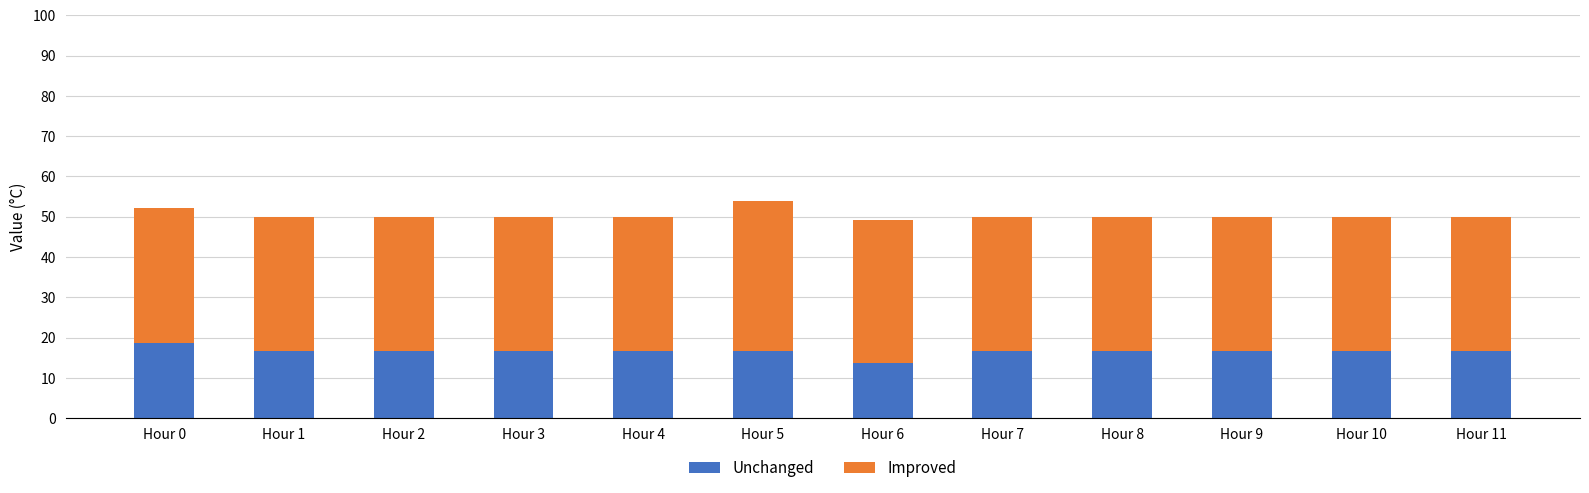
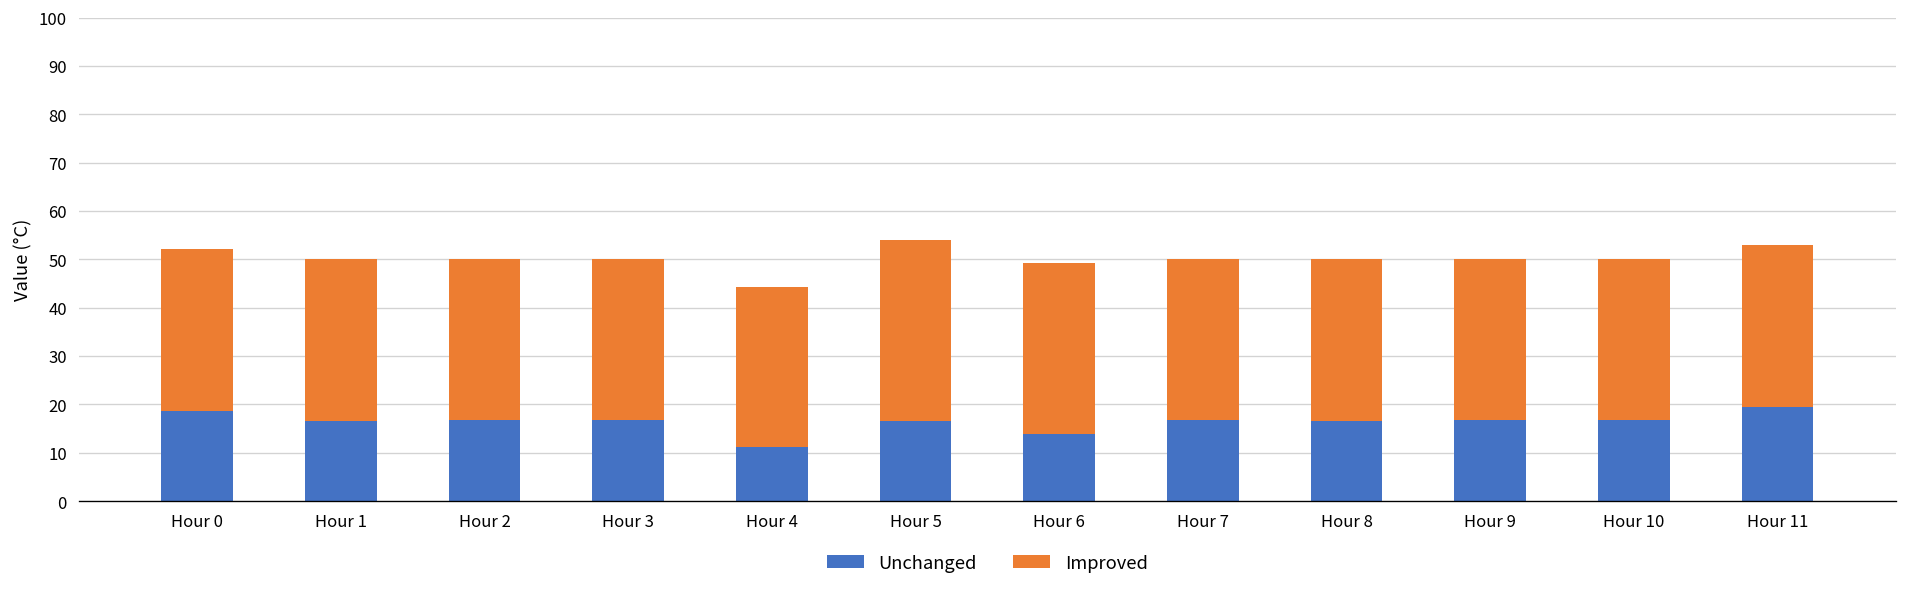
Unchanged, Hour 4: 17 -> 11
Unchanged, Hour 11: 17 -> 20
